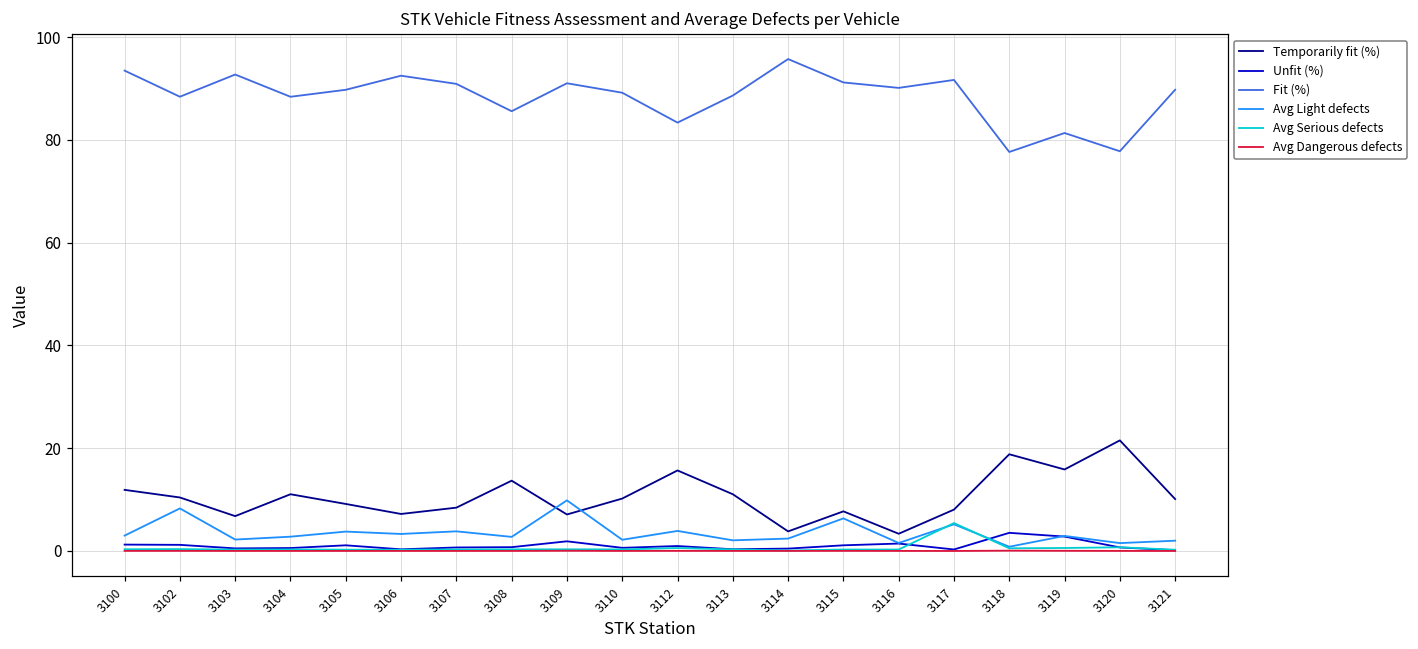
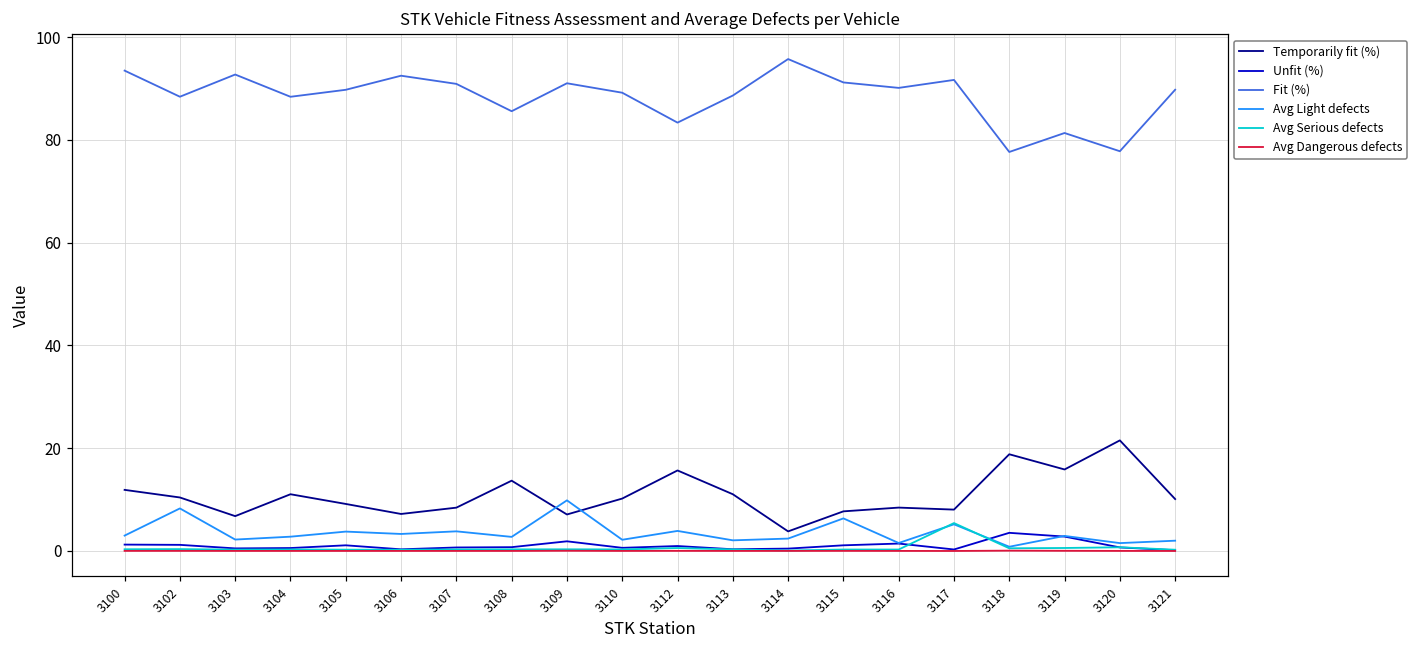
Temporarily fit (%), 3116: 3 -> 8
